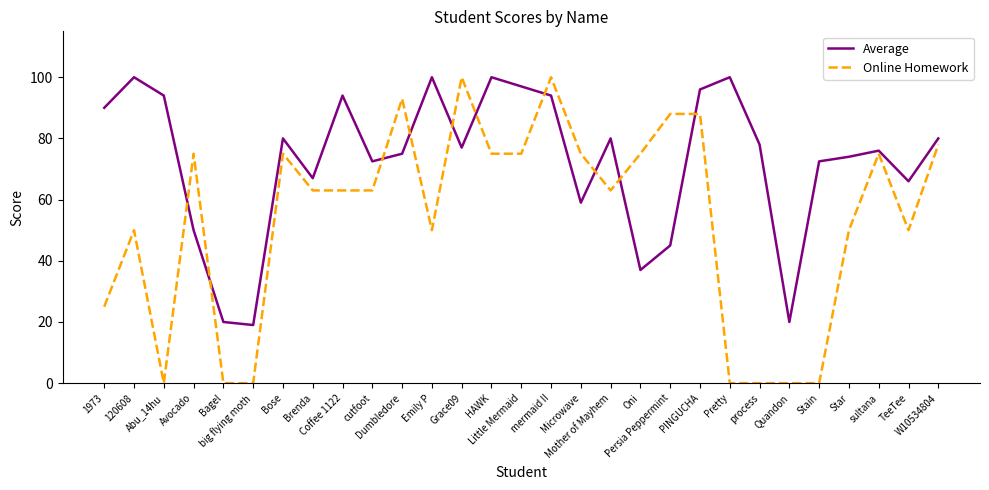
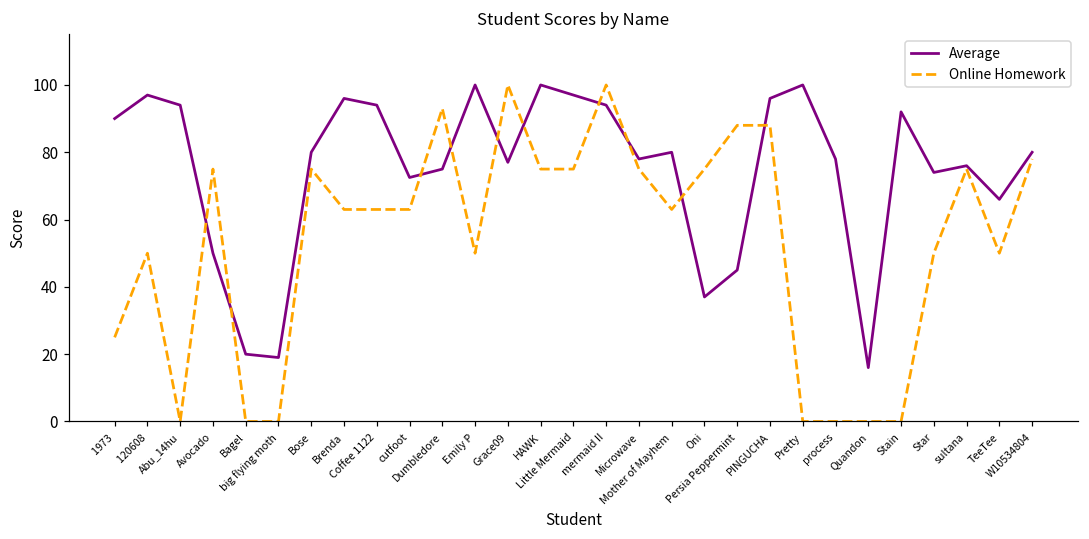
Average, 120608: 100 -> 97
Average, Brenda: 67 -> 96
Average, Microwave: 59 -> 78
Average, Quandon: 20 -> 16
Average, Stain: 73 -> 92
